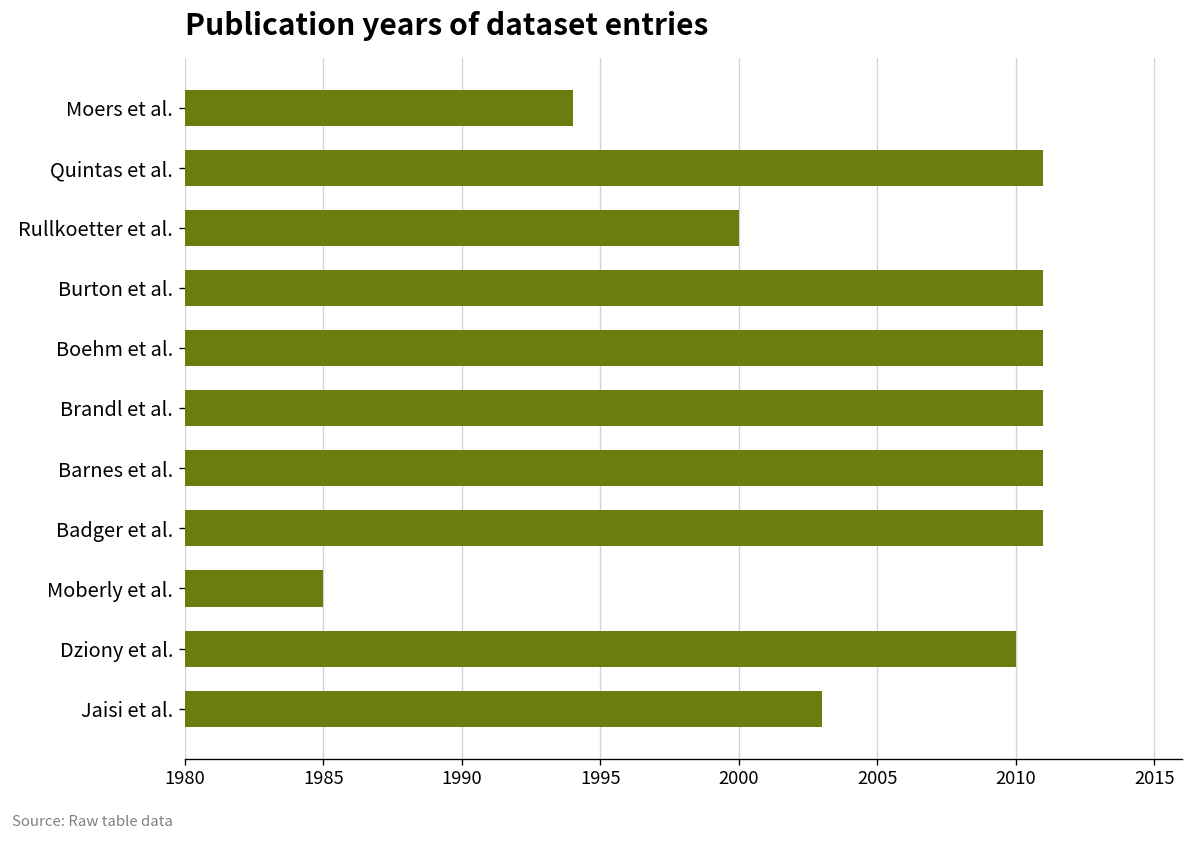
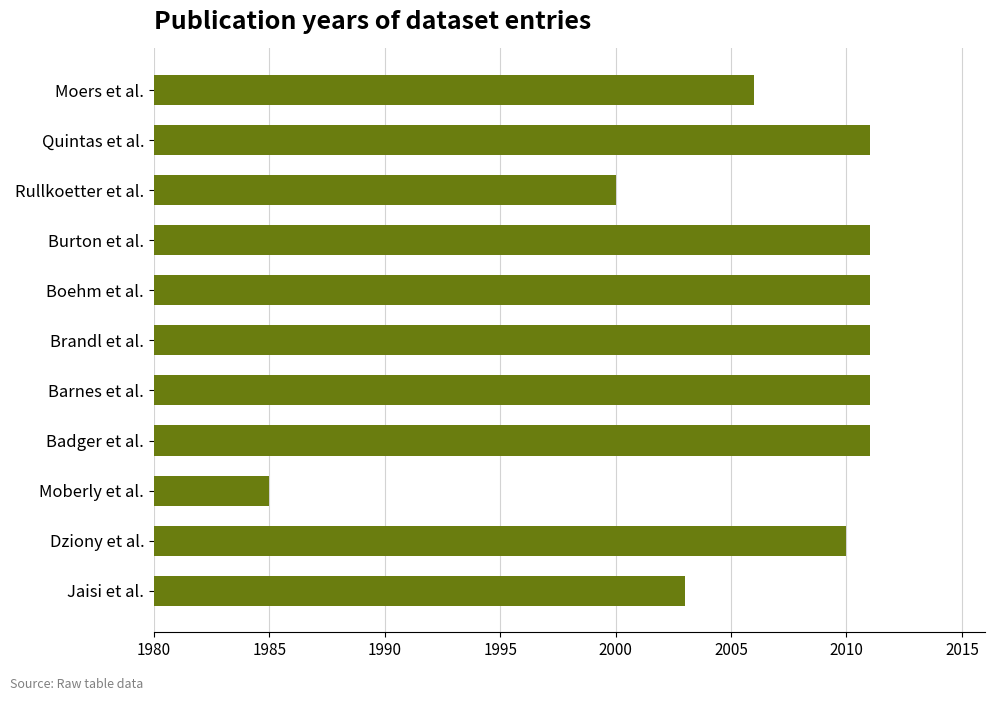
Moers et al.: 1994 -> 2006
